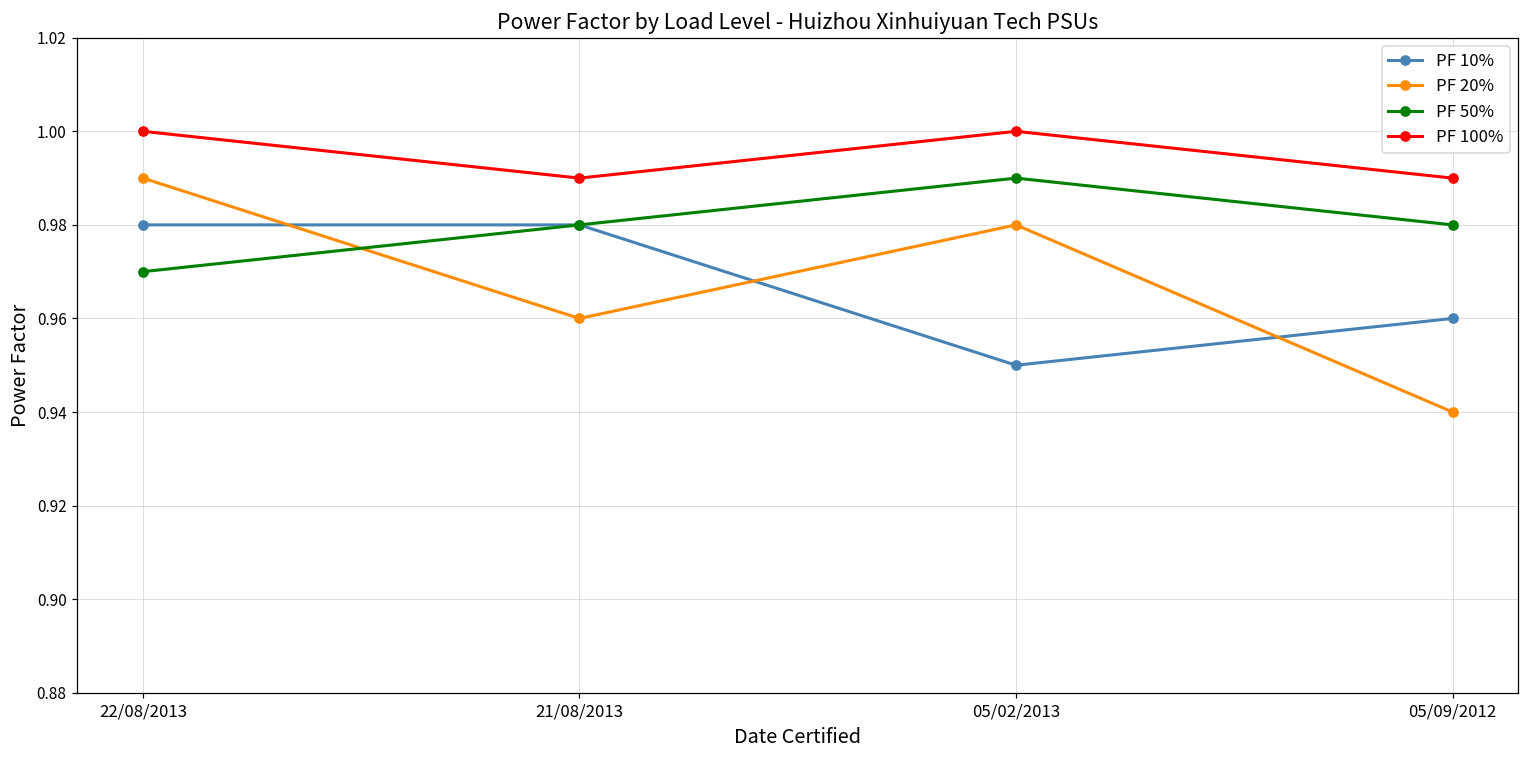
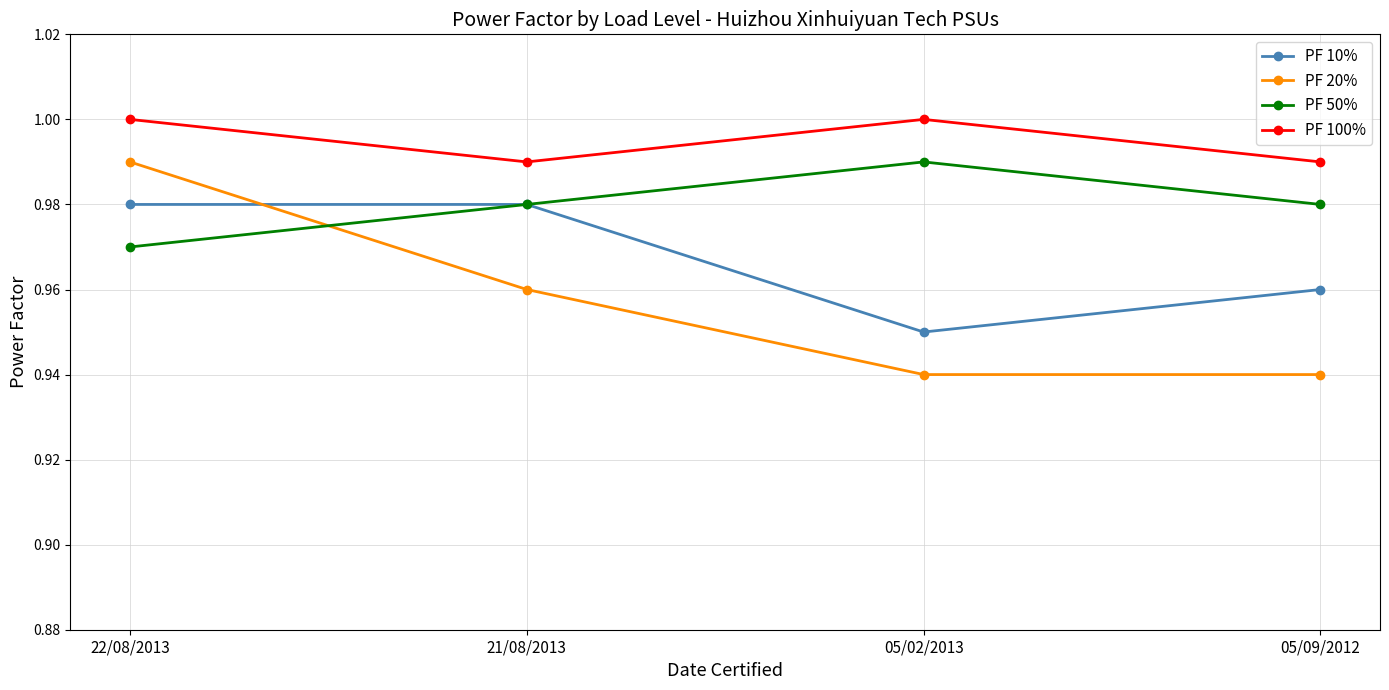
PF 20%, 05/02/2013: 0.98 -> 0.94
